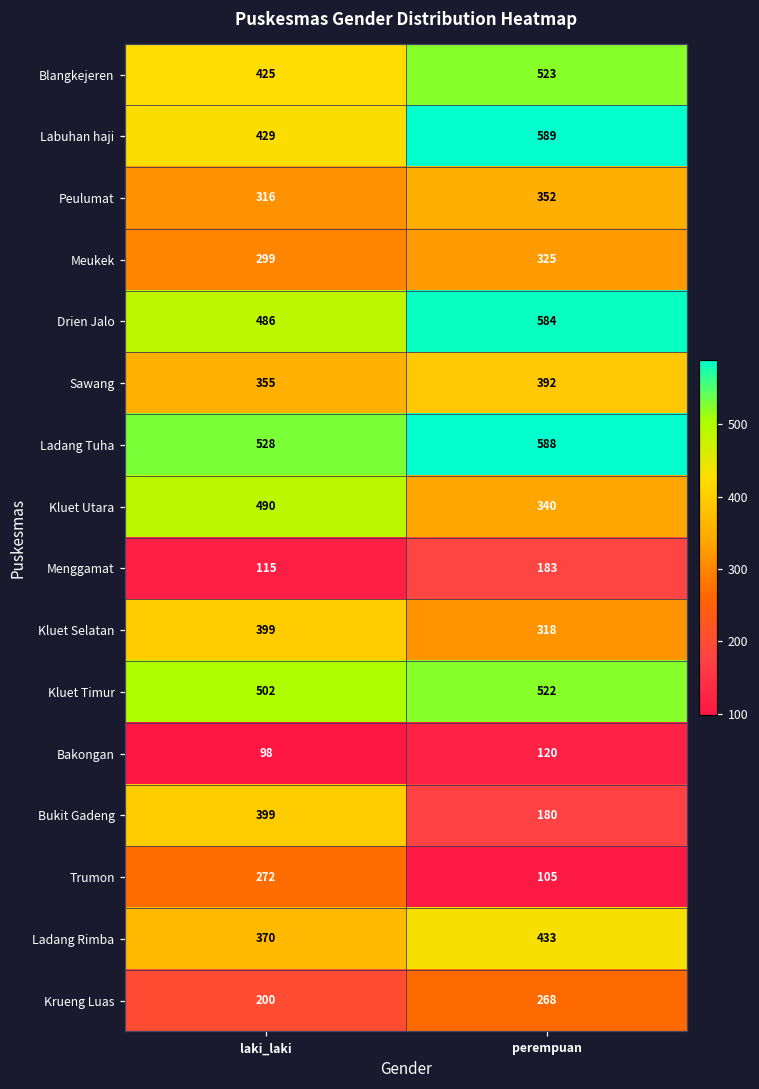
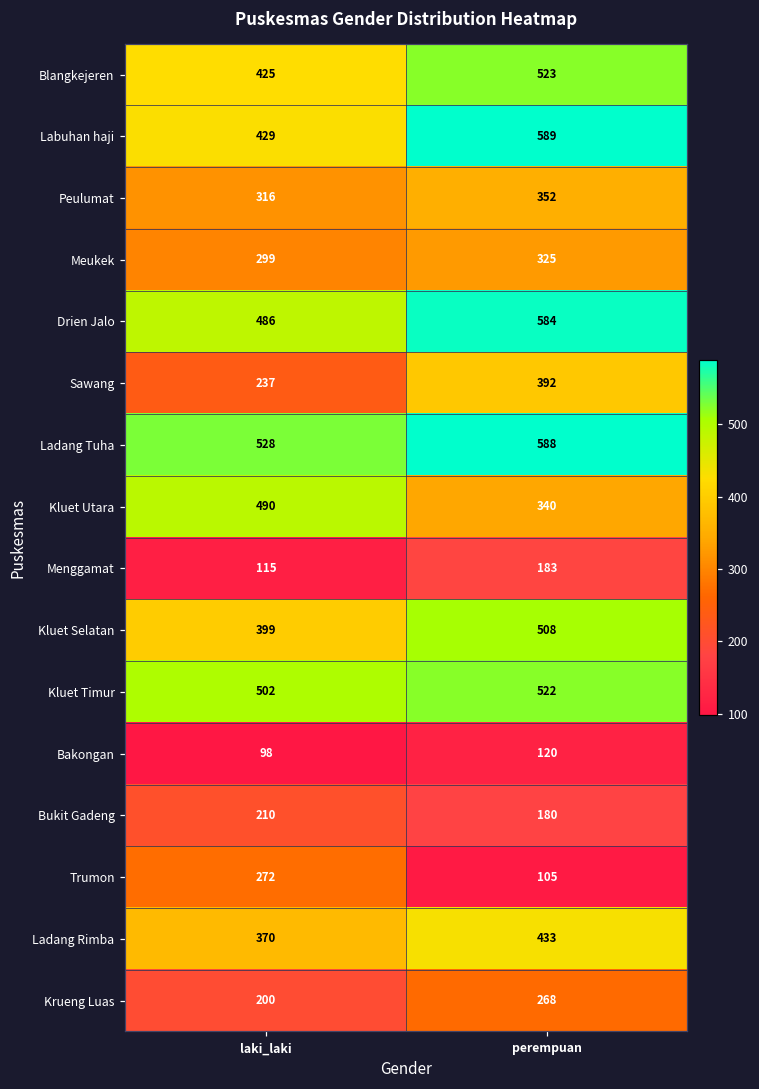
Sawang, laki_laki: 355 -> 237
Kluet Selatan, perempuan: 318 -> 508
Bukit Gadeng, laki_laki: 399 -> 210
